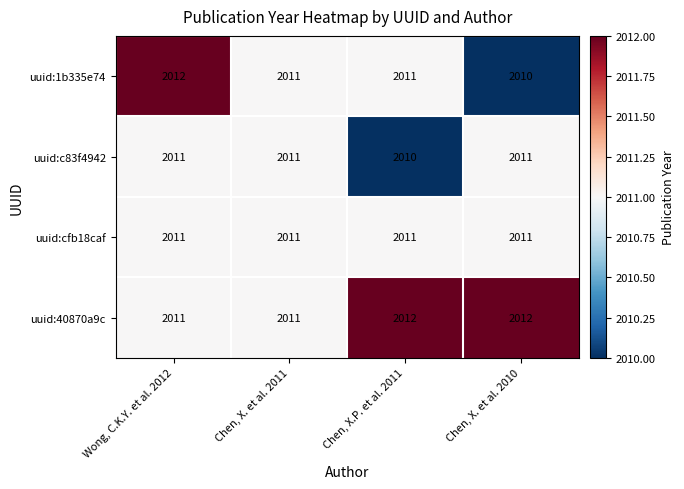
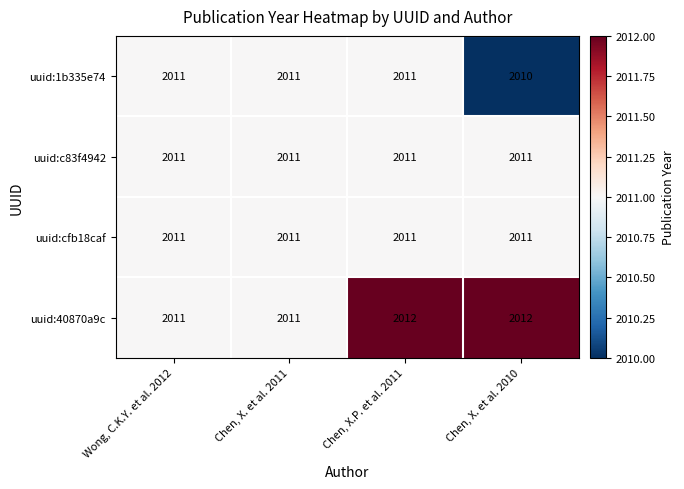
uuid:1b335e74, Wong, C.K.Y. et al. 2012: 2012 -> 2011
uuid:c83f4942, Chen, X.P. et al. 2011: 2010 -> 2011
